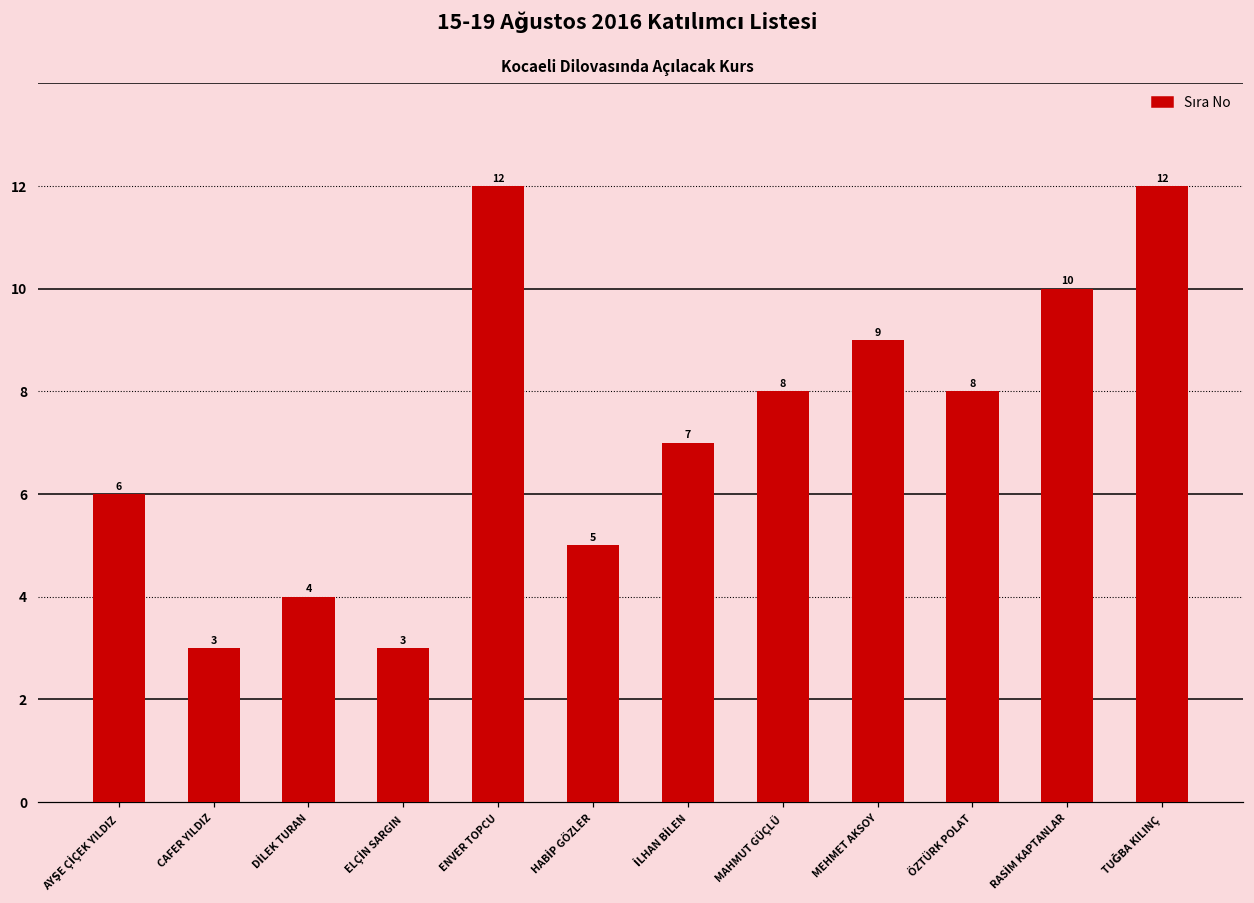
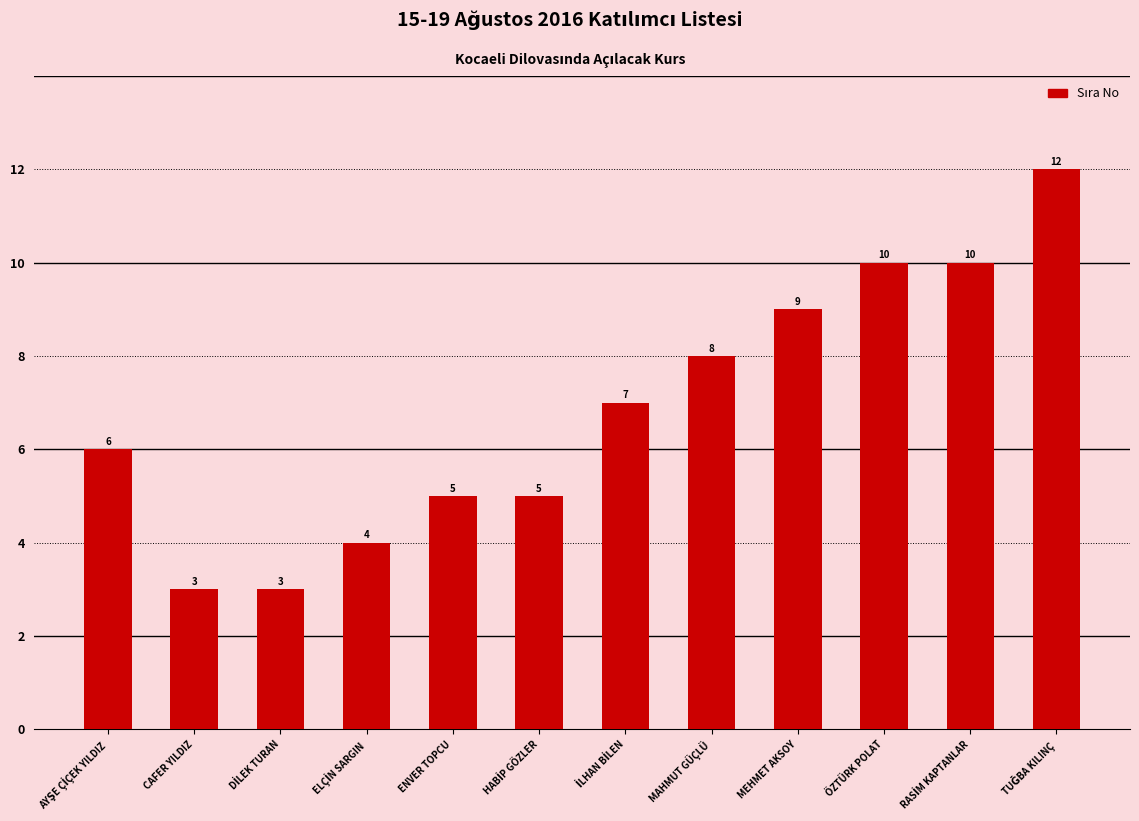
DİLEK TURAN: 4 -> 3
ELÇİN SARGIN: 3 -> 4
ENVER TOPCU: 12 -> 5
ÖZTÜRK POLAT: 8 -> 10
